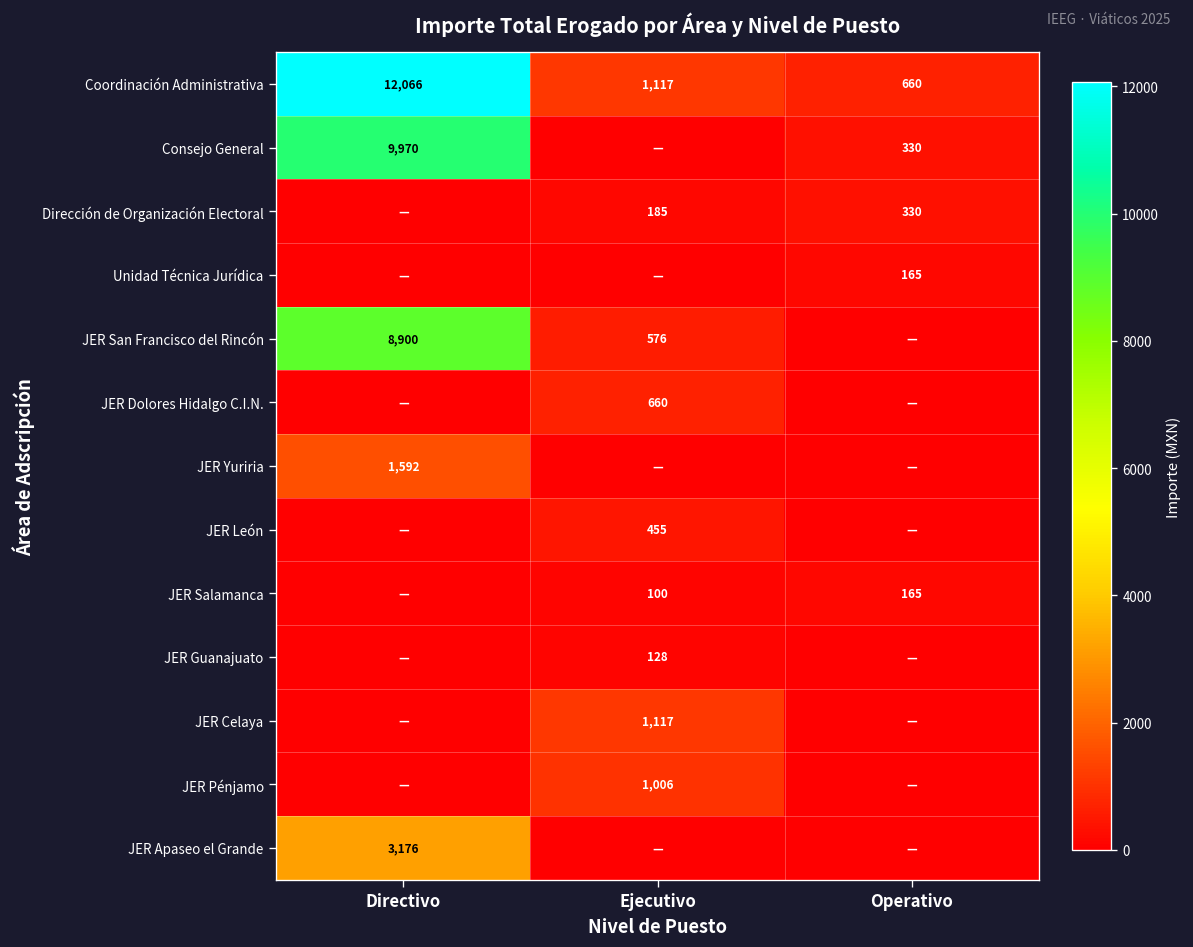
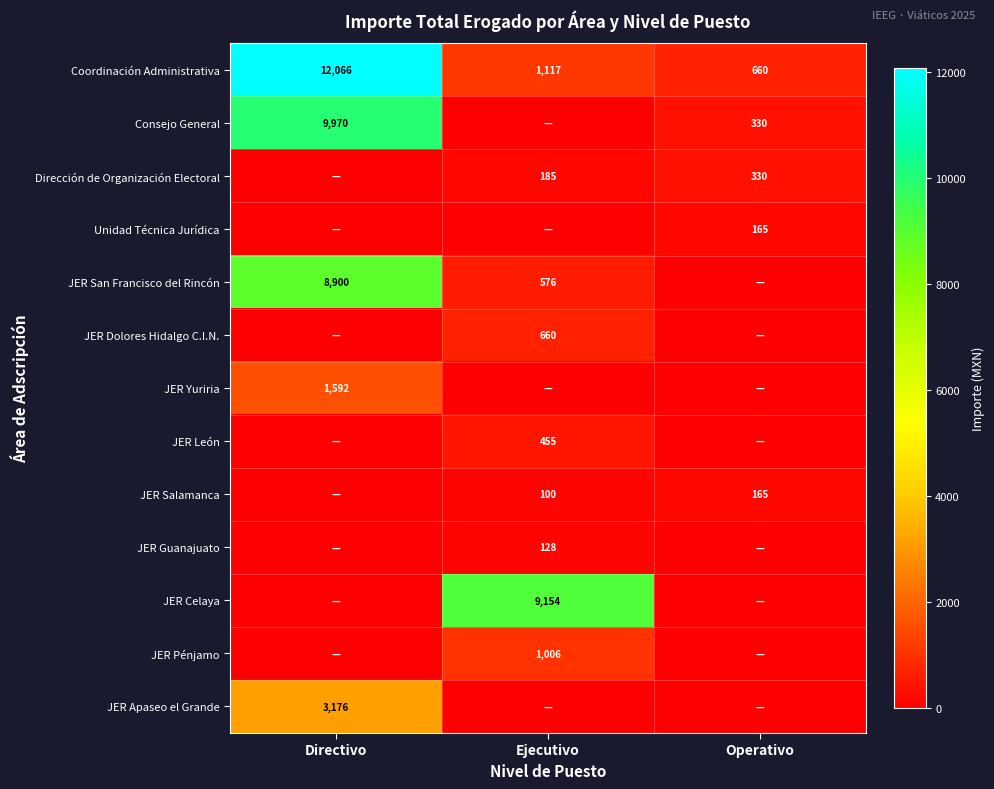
JER Celaya, Ejecutivo: 1,117 -> 9,154
